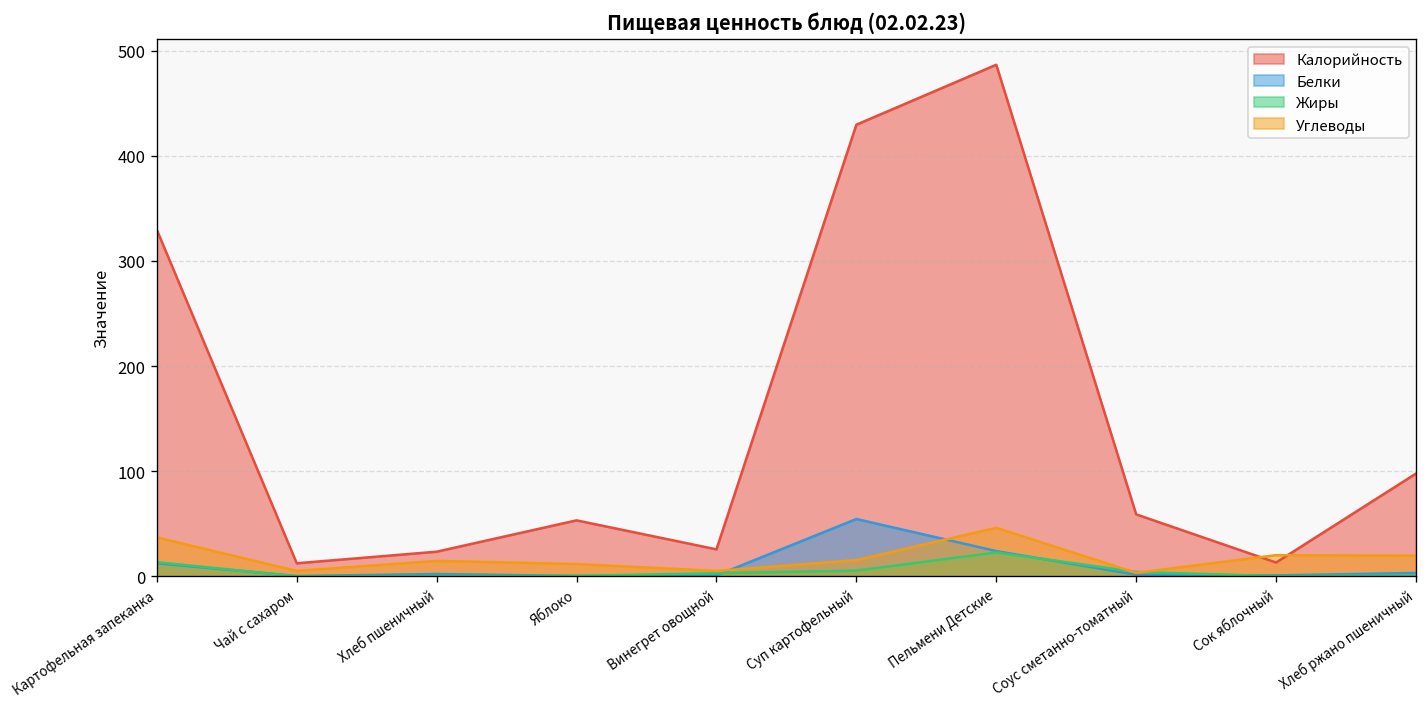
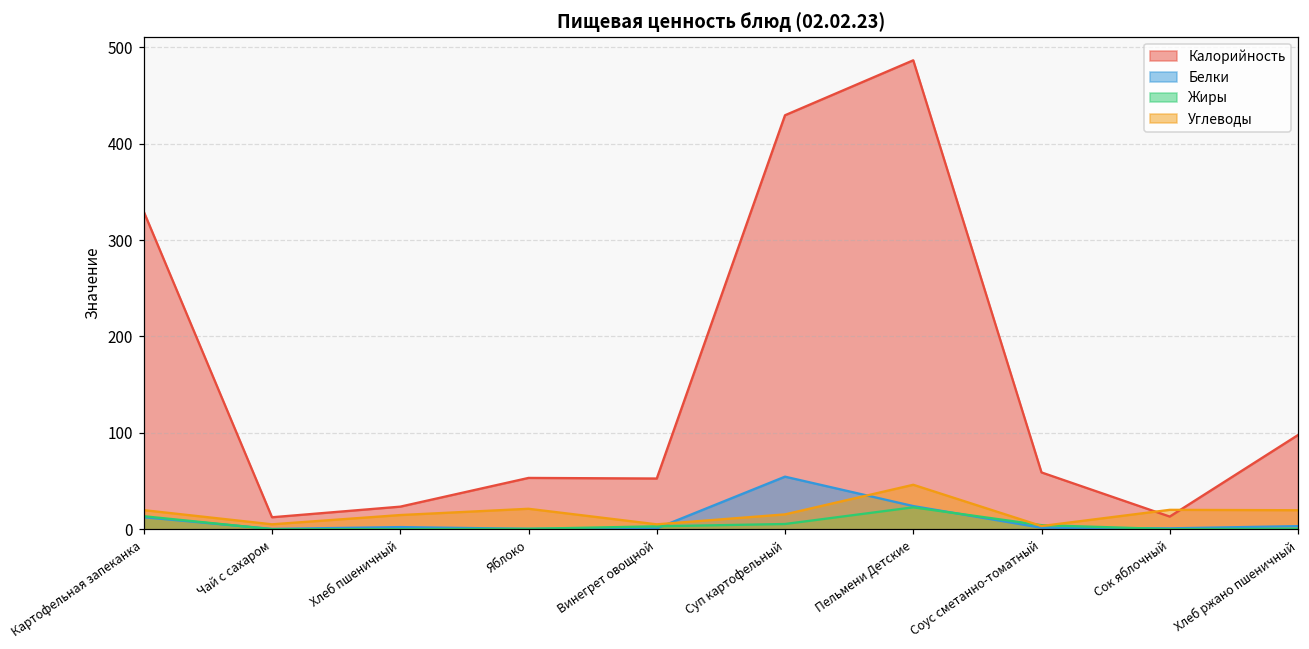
Углеводы, Картофельная запеканка: 40 -> 20
Углеводы, Яблоко: 10 -> 20
Калорийность, Винегрет овощной: 30 -> 50
